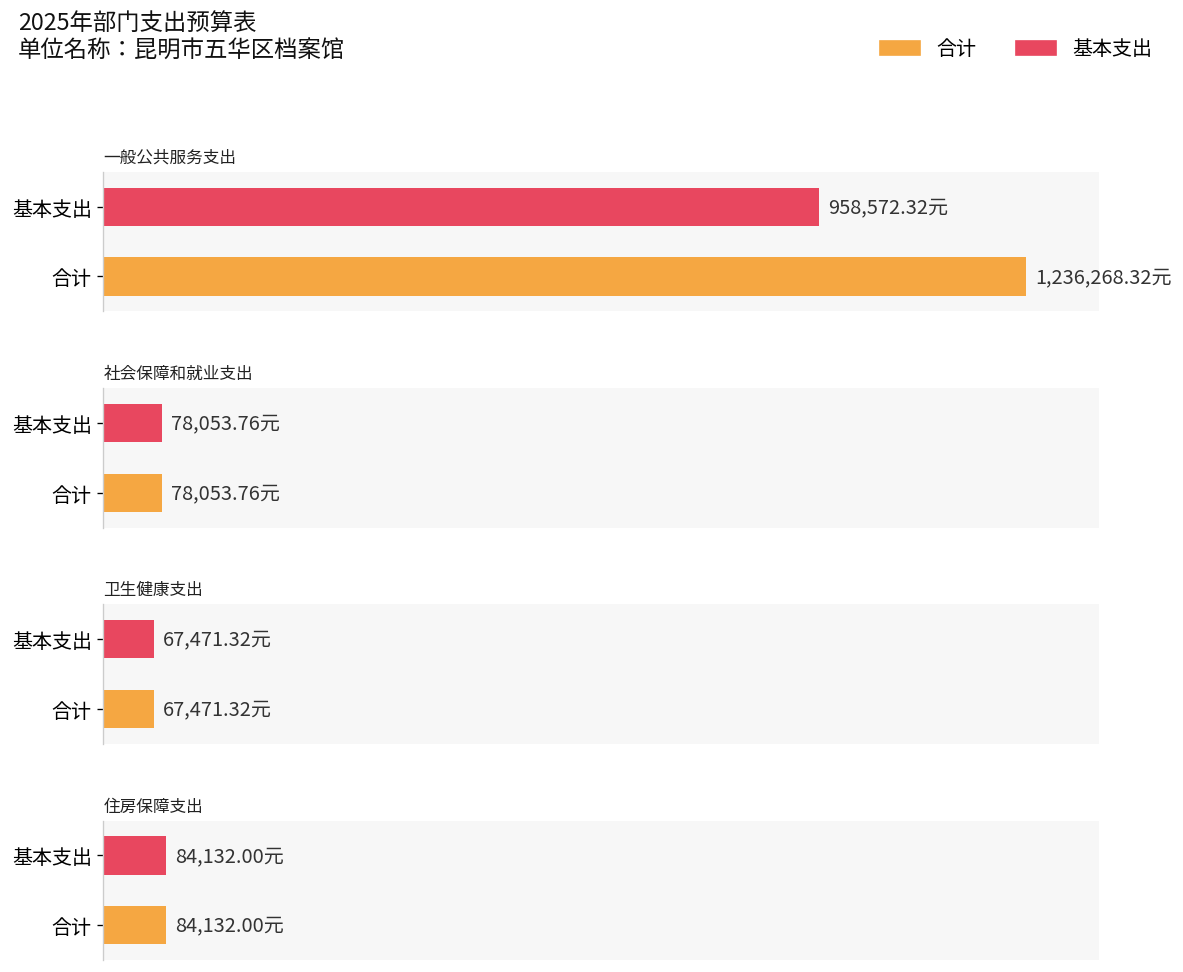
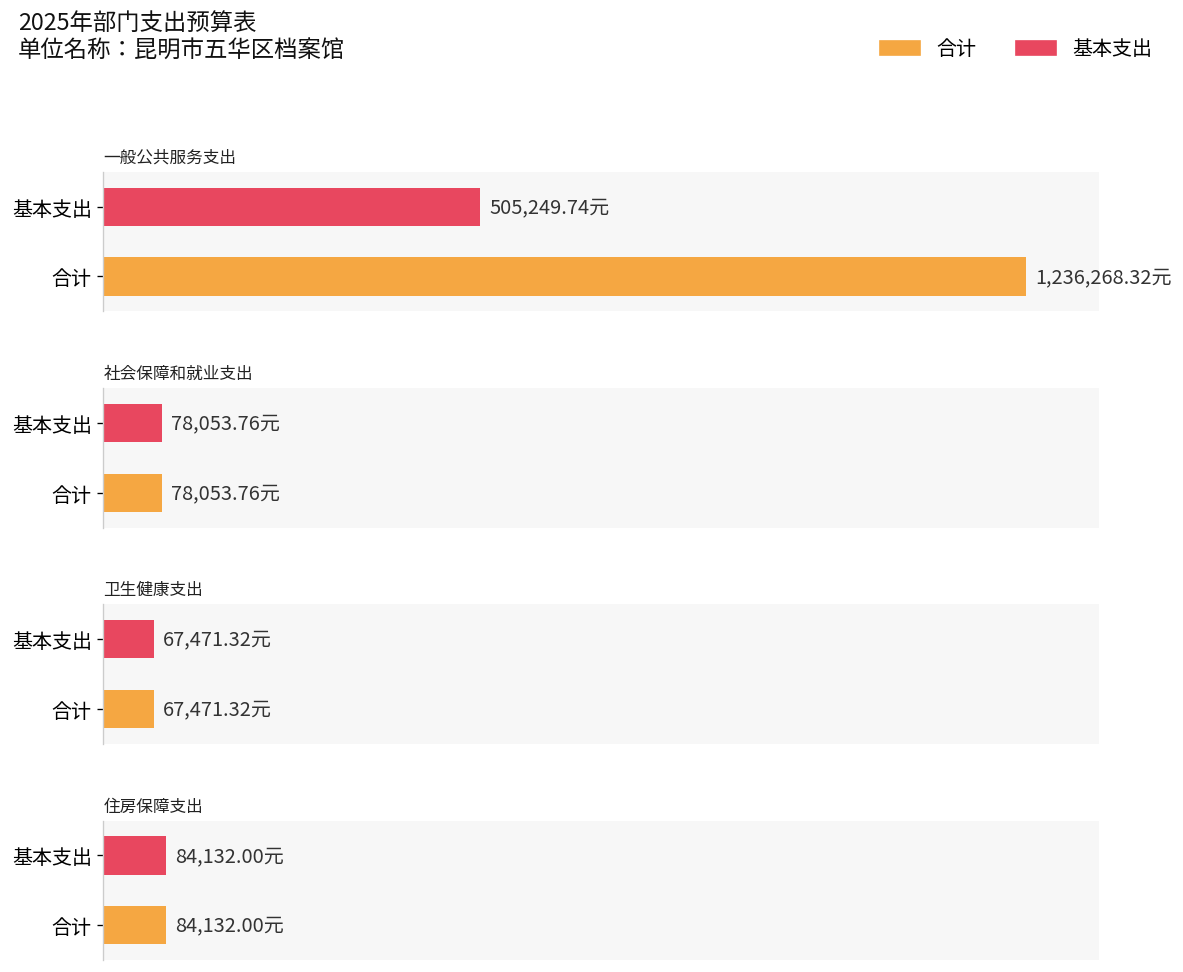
一般公共服务支出, 基本支出: 958,572.32元 -> 505,249.74元
